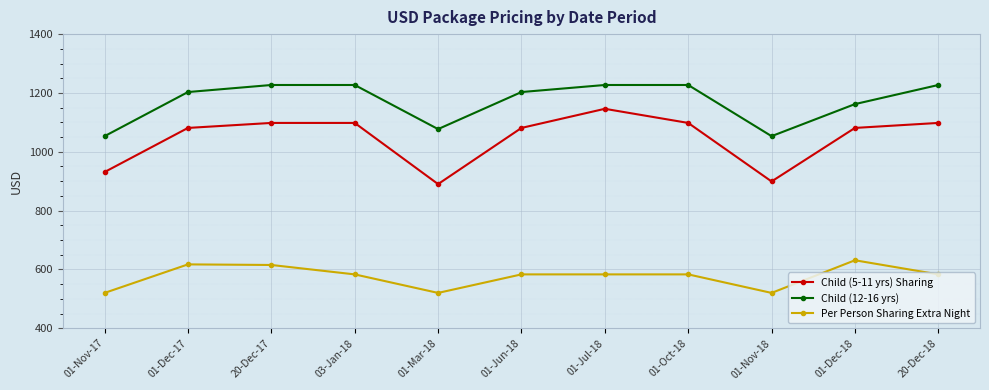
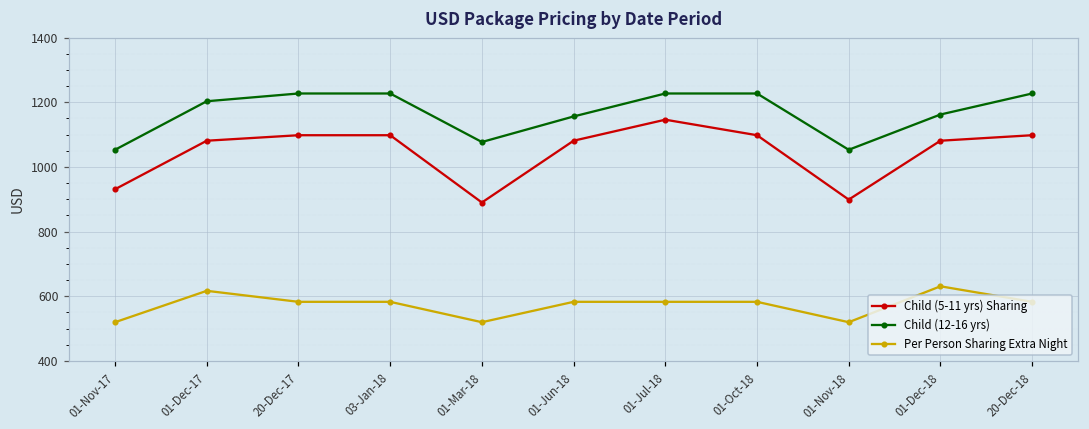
Per Person Sharing Extra Night, 20-Dec-17: 620 -> 580
Child (12-16 yrs), 01-Jun-18: 1200 -> 1160
